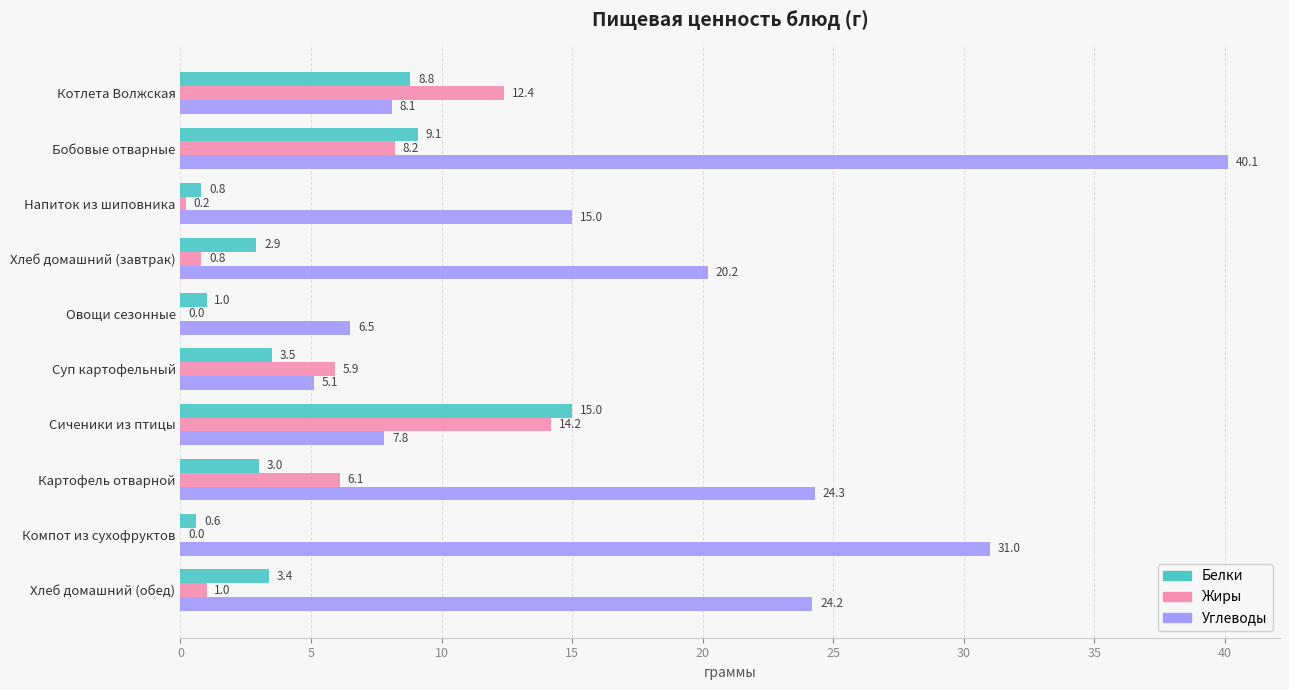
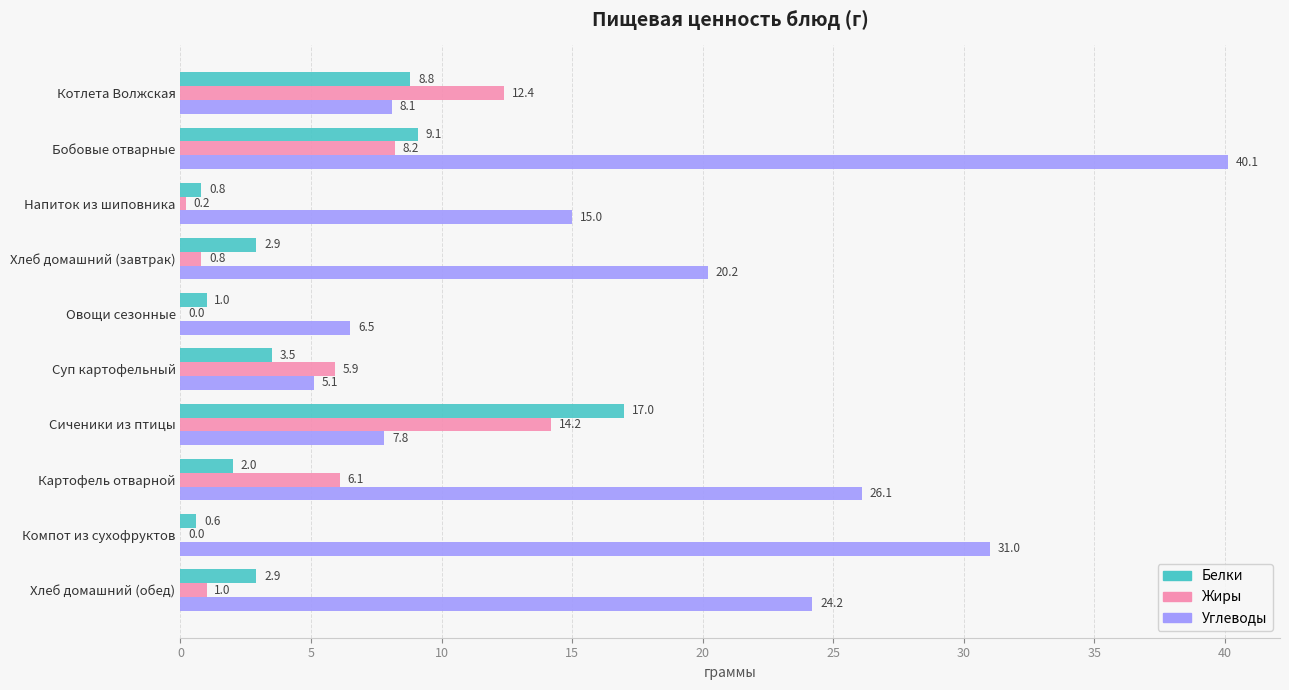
Белки, Сиченики из птицы: 15.0 -> 17.0
Белки, Картофель отварной: 3.0 -> 2.0
Углеводы, Картофель отварной: 24.3 -> 26.1
Белки, Хлеб домашний (обед): 3.4 -> 2.9
